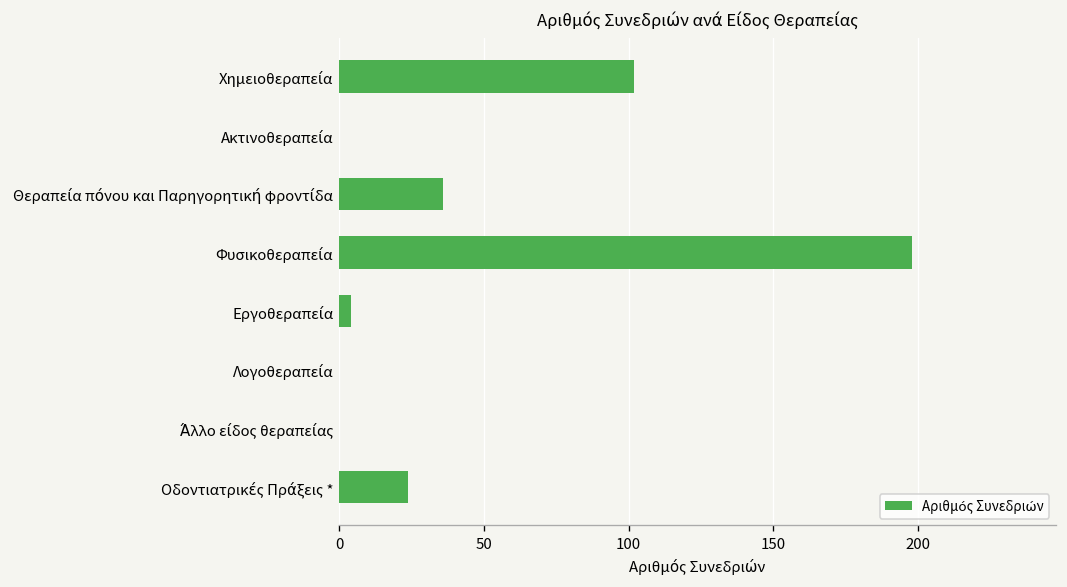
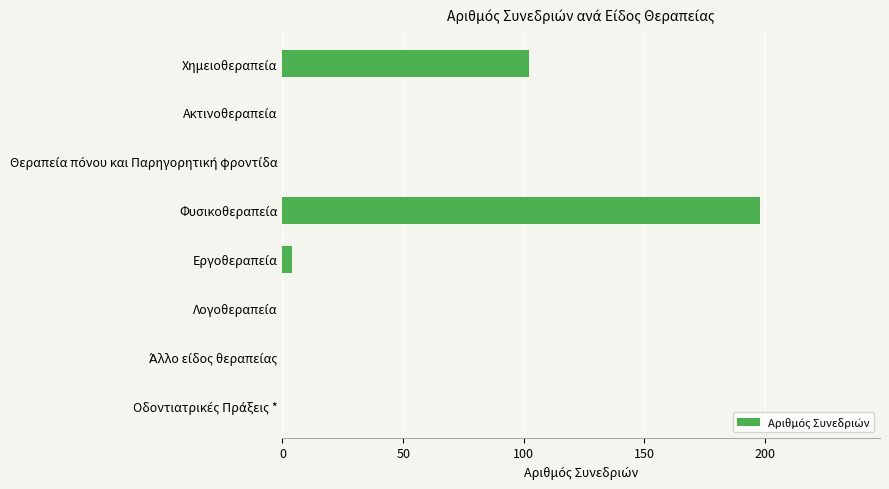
Θεραπεία πόνου και Παρηγορητική φροντίδα: 36 -> 0
Οδοντιατρικές Πράξεις *: 24 -> 0
